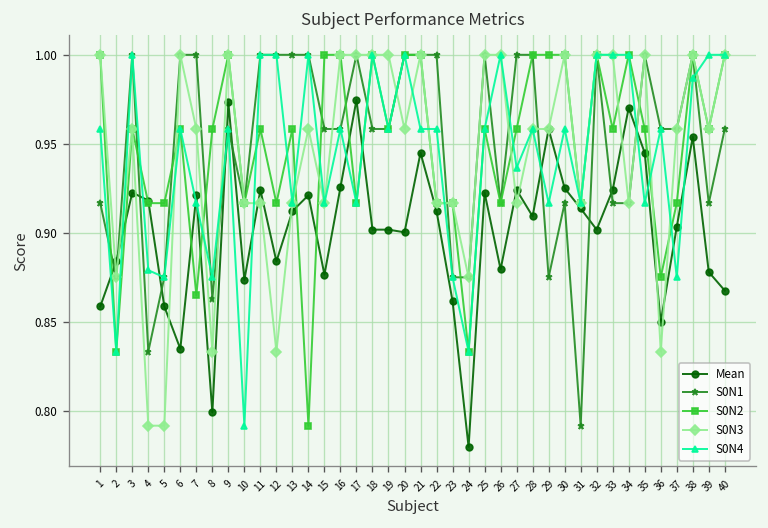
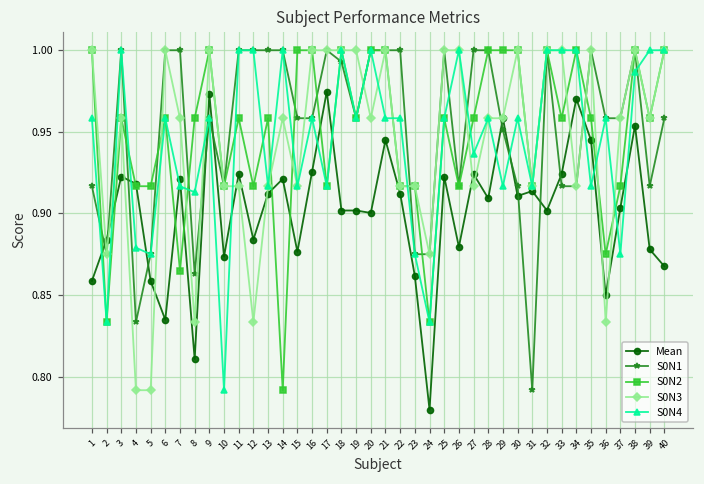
Mean, 8: 0.799 -> 0.811
S0N4, 8: 0.875 -> 0.913
S0N1, 18: 0.958 -> 0.993
S0N1, 29: 0.875 -> 0.951
Mean, 30: 0.925 -> 0.911
